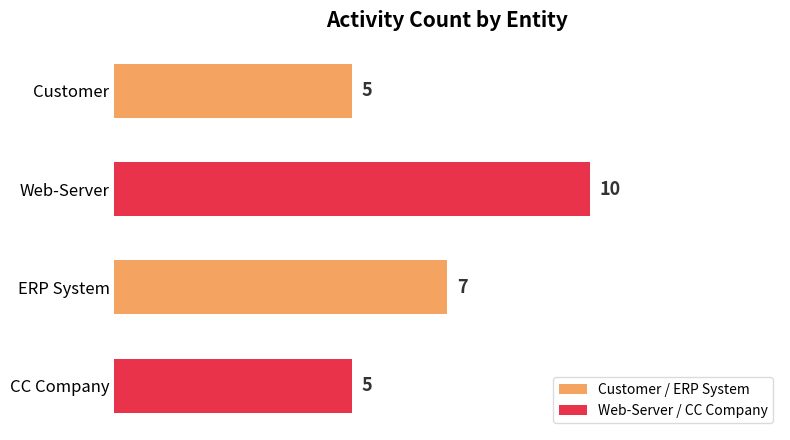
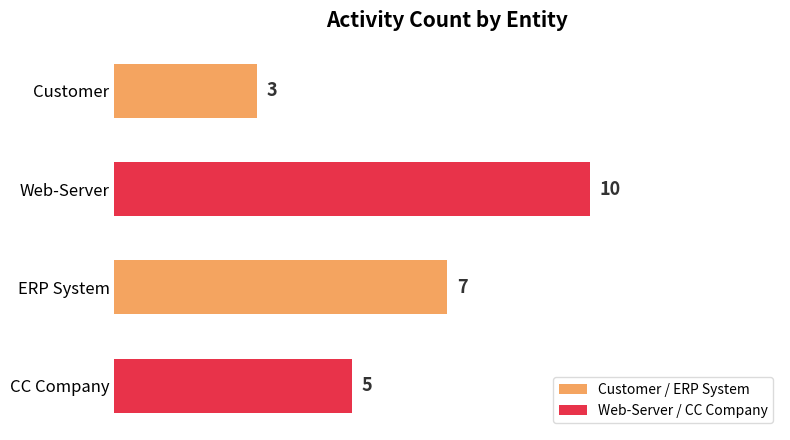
Customer: 5 -> 3
